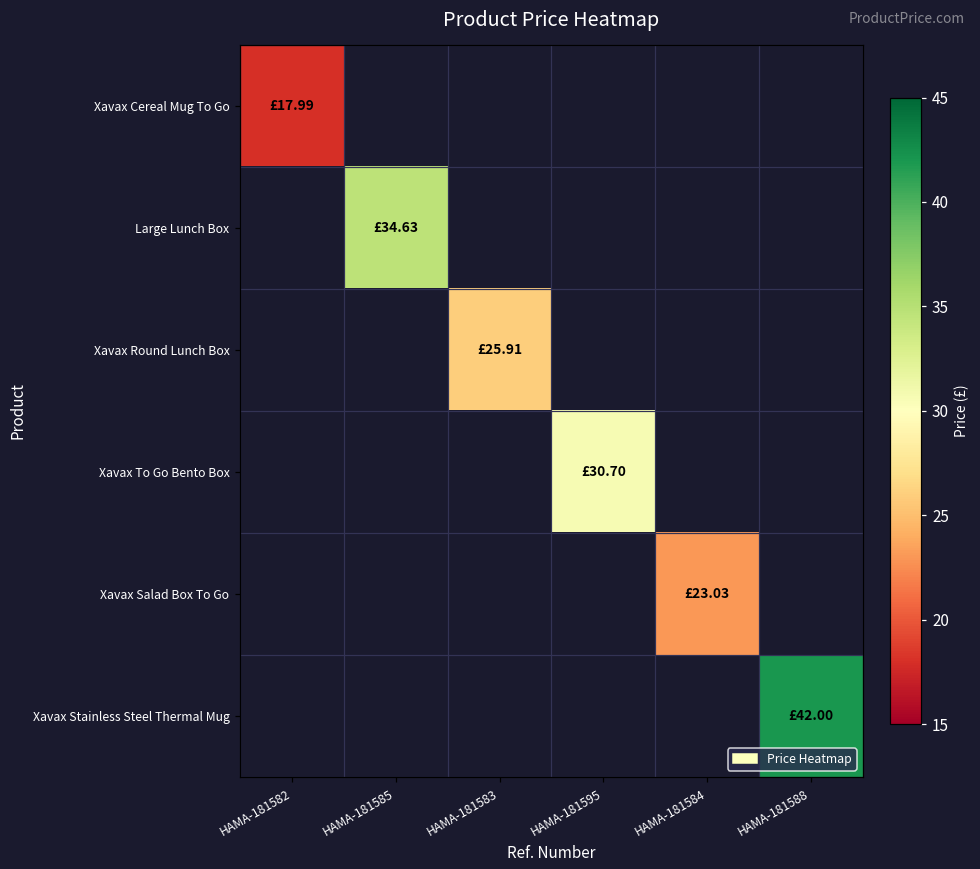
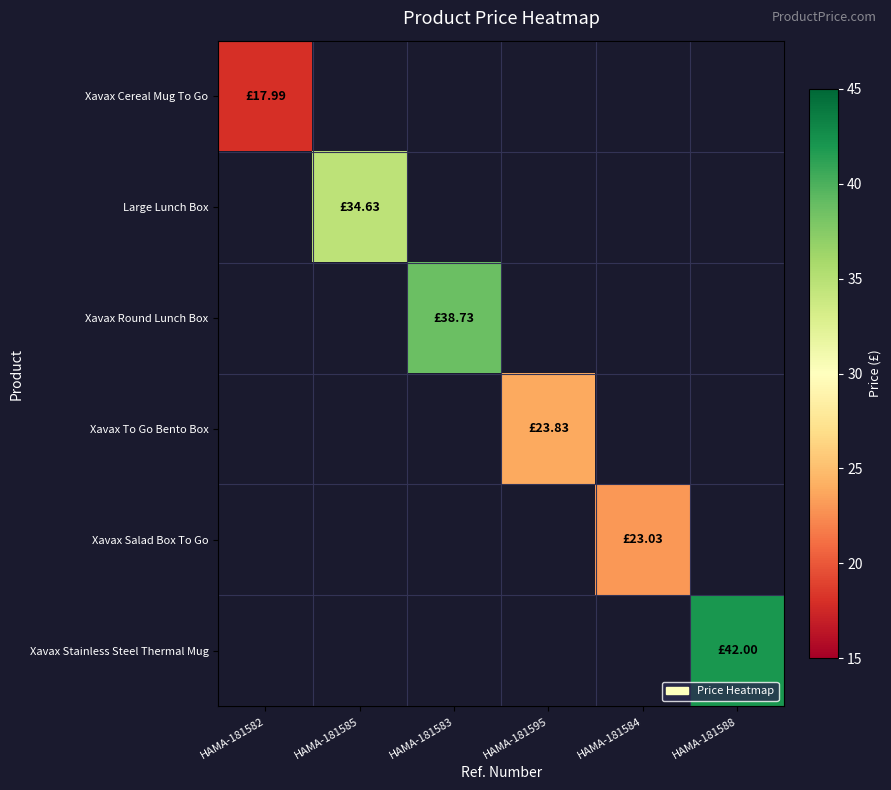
Xavax Round Lunch Box, HAMA-181583: £25.91 -> £38.73
Xavax To Go Bento Box, HAMA-181595: £30.70 -> £23.83
